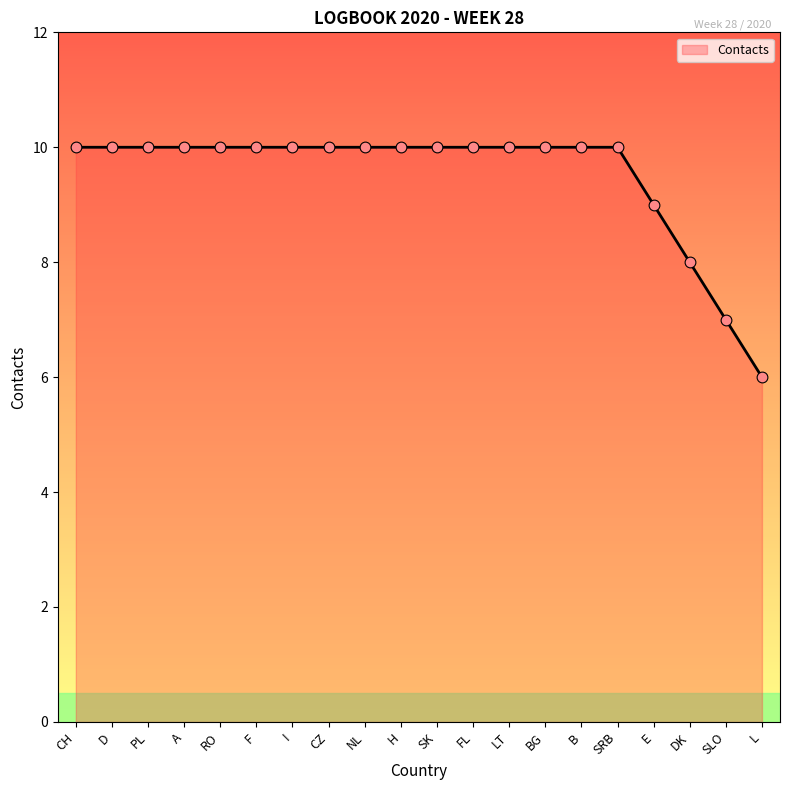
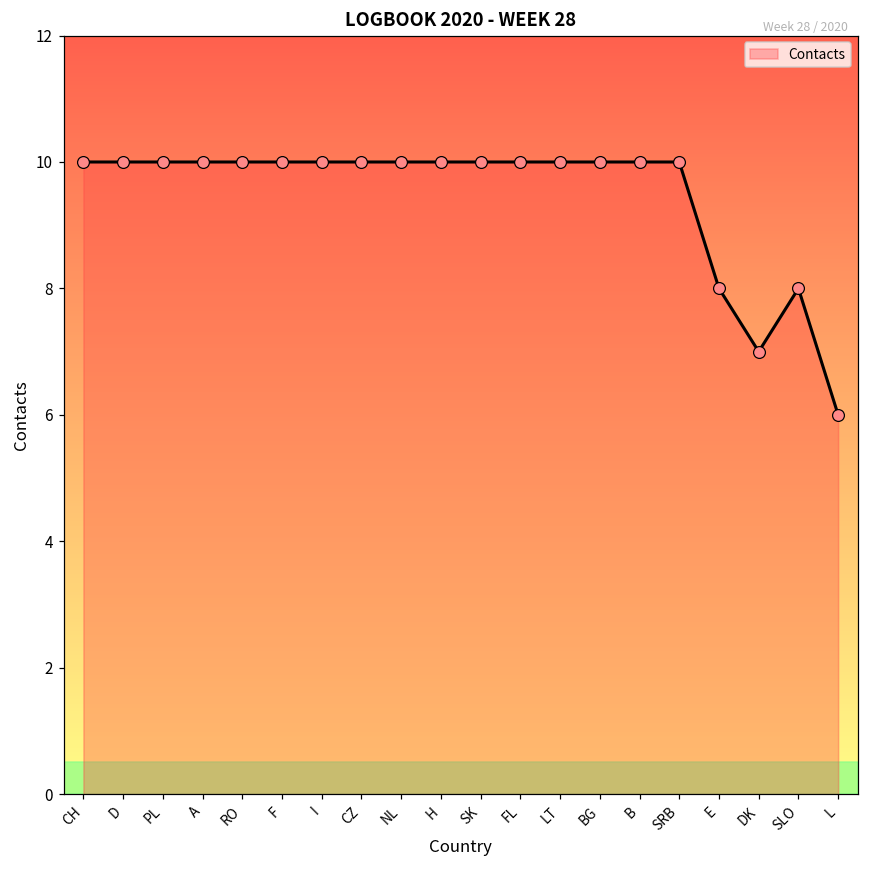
E: 9 -> 8
DK: 8 -> 7
SLO: 7 -> 8
